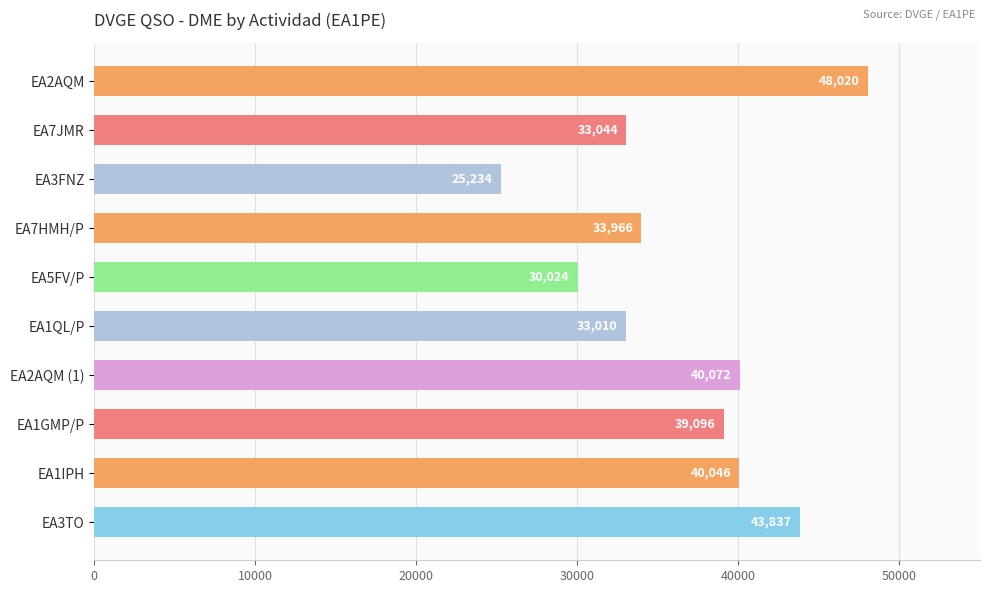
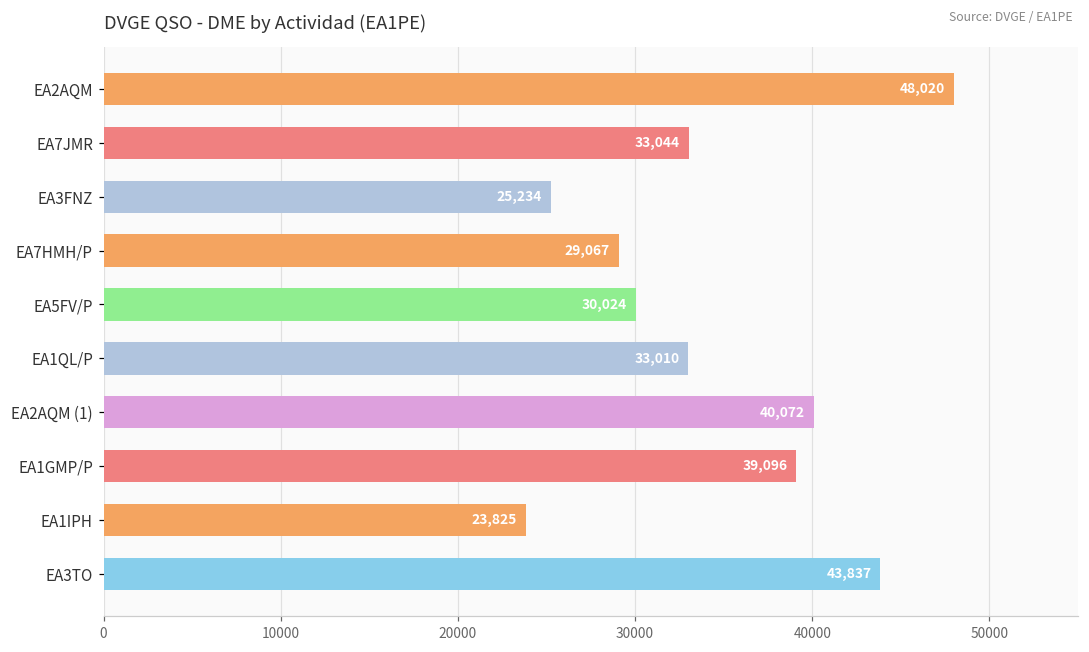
EA7HMH/P: 33,966 -> 29,067
EA1IPH: 40,046 -> 23,825
